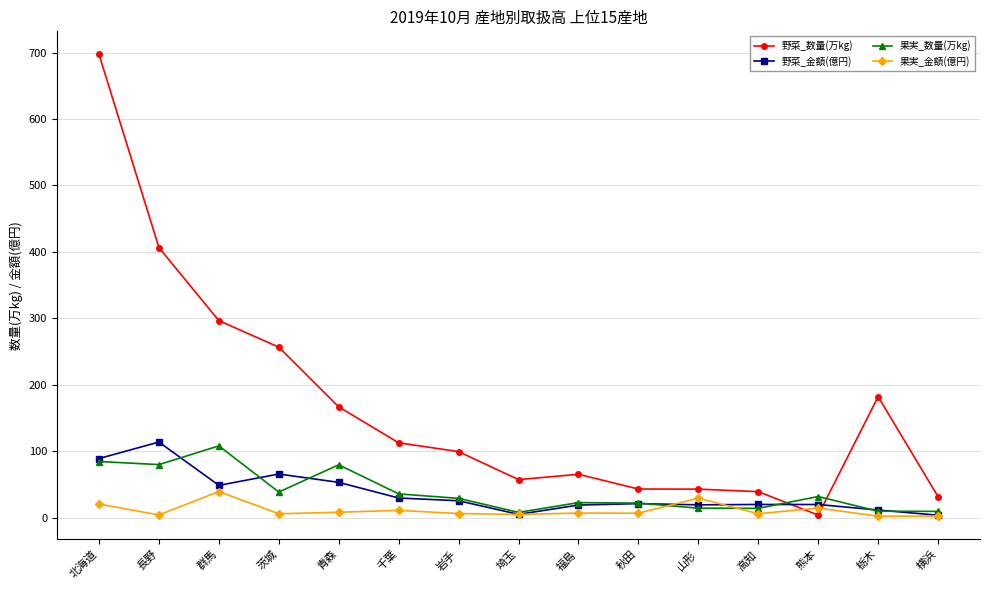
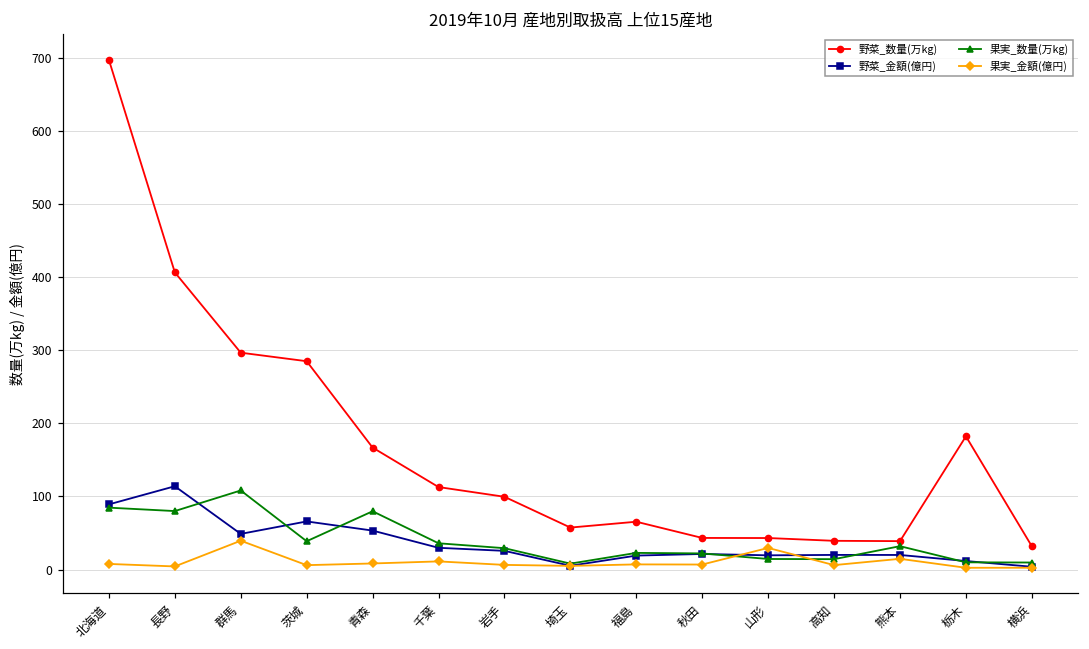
果実_金額(億円), 北海道: 20 -> 10
野菜_数量(万kg), 茨城: 260 -> 280
野菜_数量(万kg), 熊本: 0 -> 40
